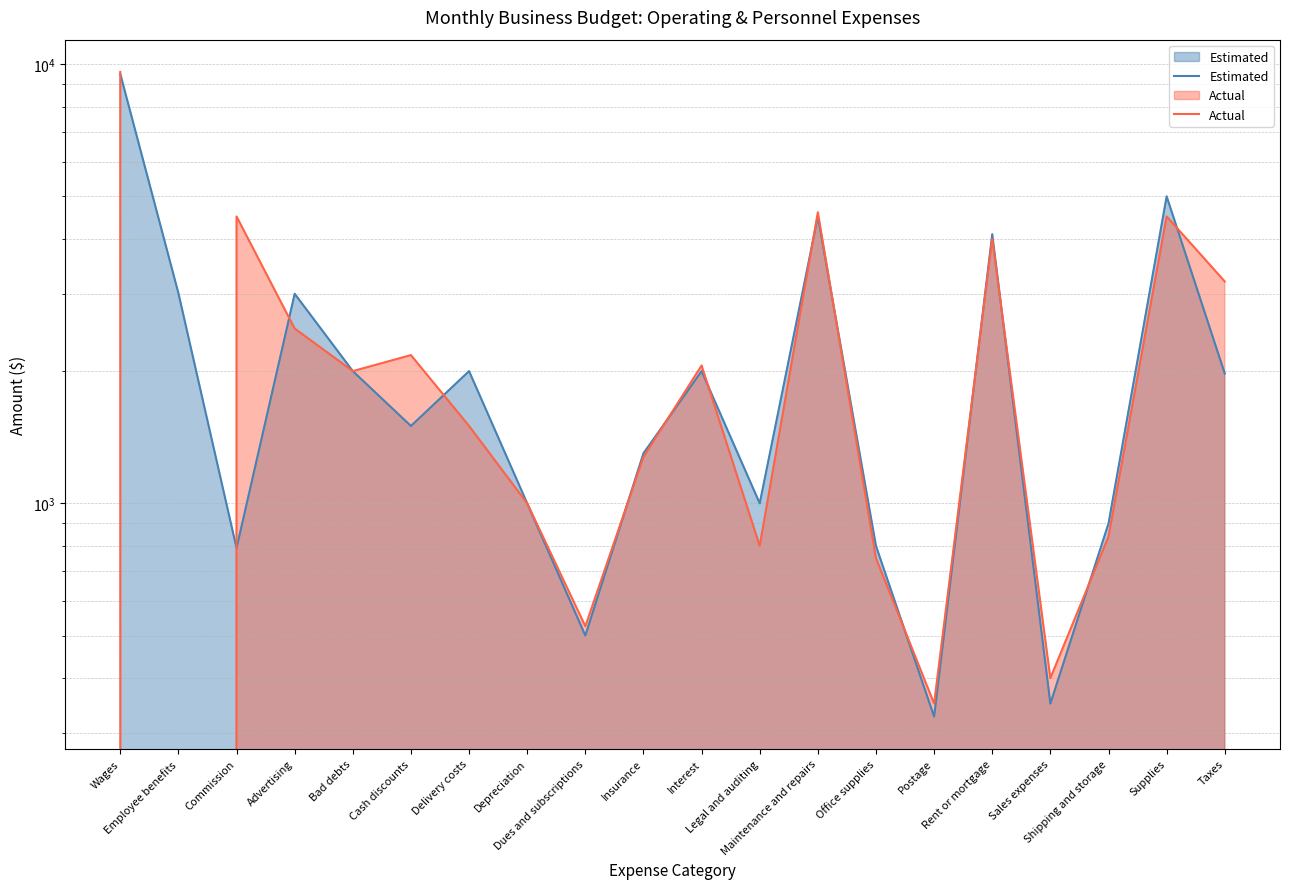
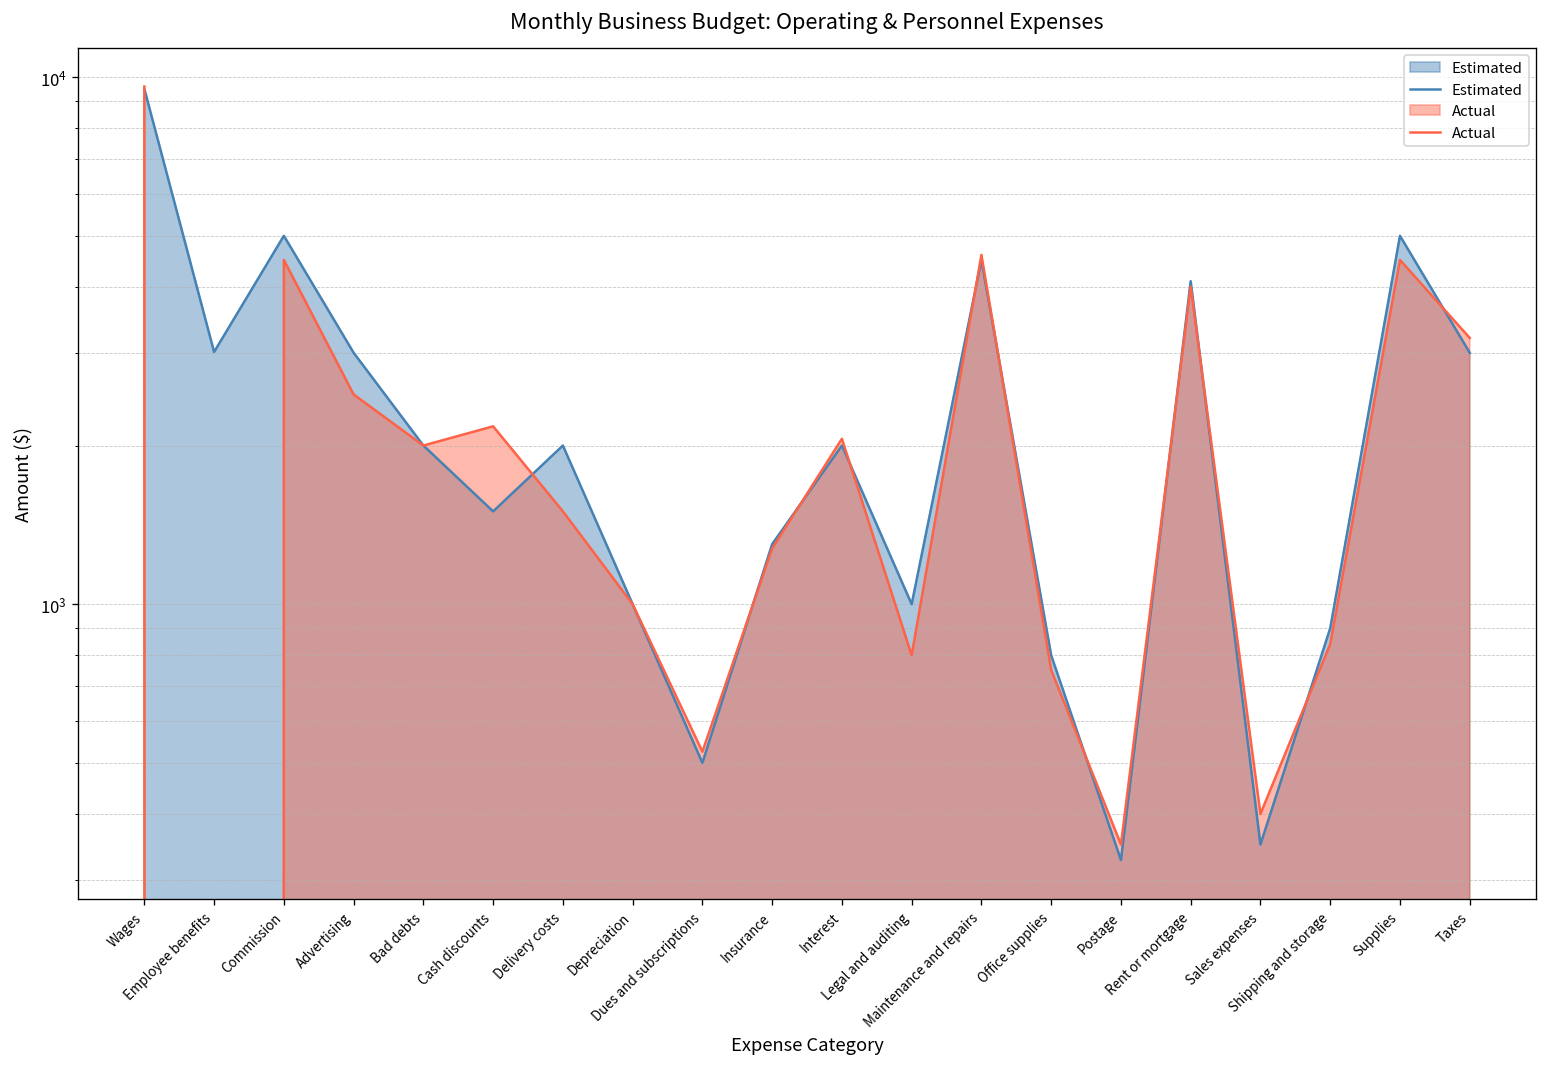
Estimated, Commission: 790 -> 5000
Estimated, Taxes: 2000 -> 3000
